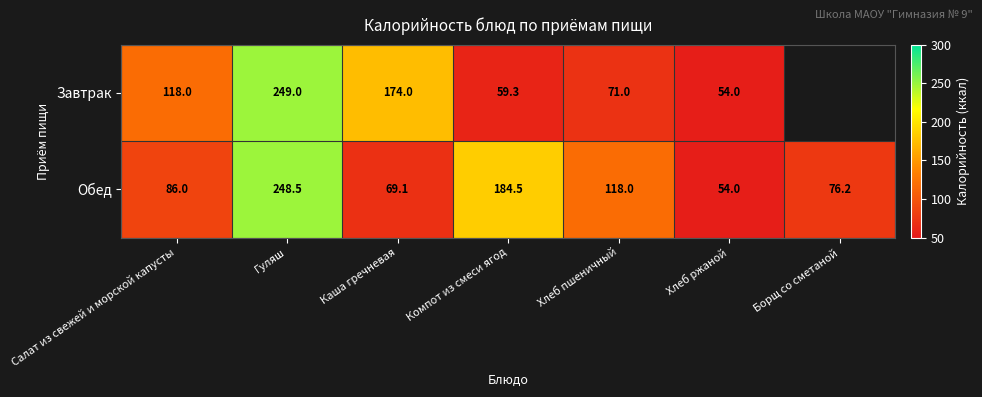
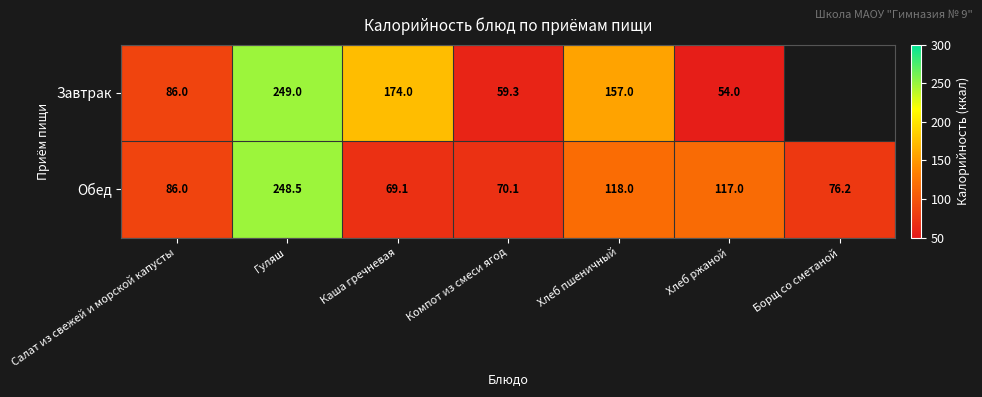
Завтрак, Салат из свежей и морской капусты: 118.0 -> 86.0
Завтрак, Хлеб пшеничный: 71.0 -> 157.0
Обед, Компот из смеси ягод: 184.5 -> 70.1
Обед, Хлеб ржаной: 54.0 -> 117.0
